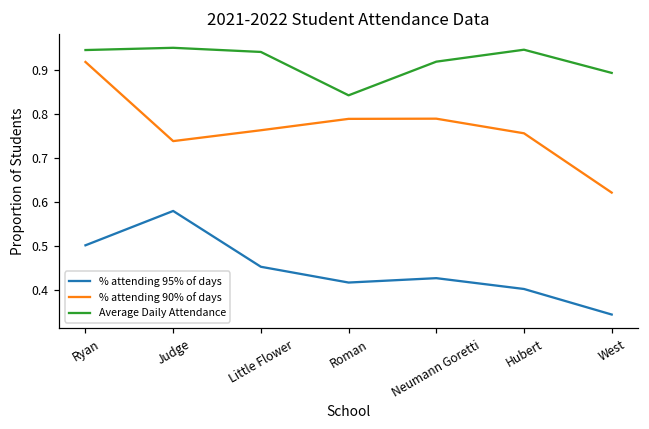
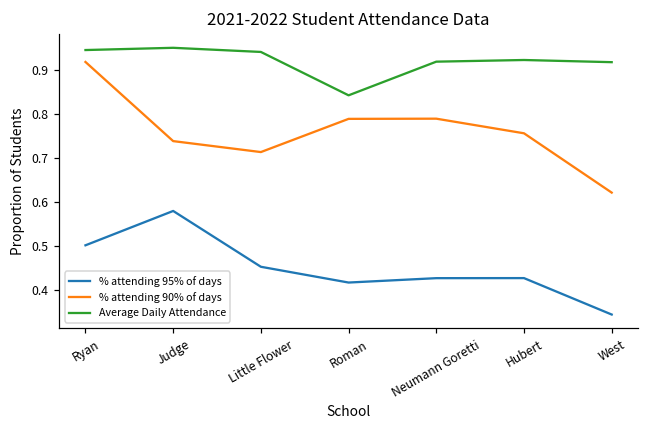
% attending 90% of days, Little Flower: 0.76 -> 0.71
% attending 95% of days, Hubert: 0.40 -> 0.43
Average Daily Attendance, Hubert: 0.95 -> 0.92
Average Daily Attendance, West: 0.89 -> 0.92
